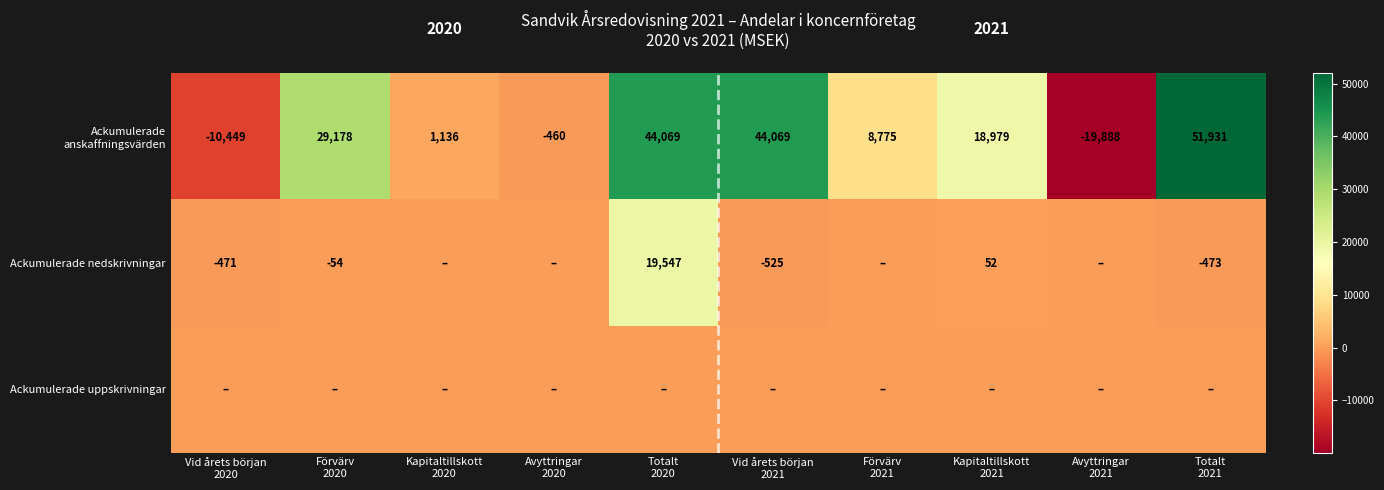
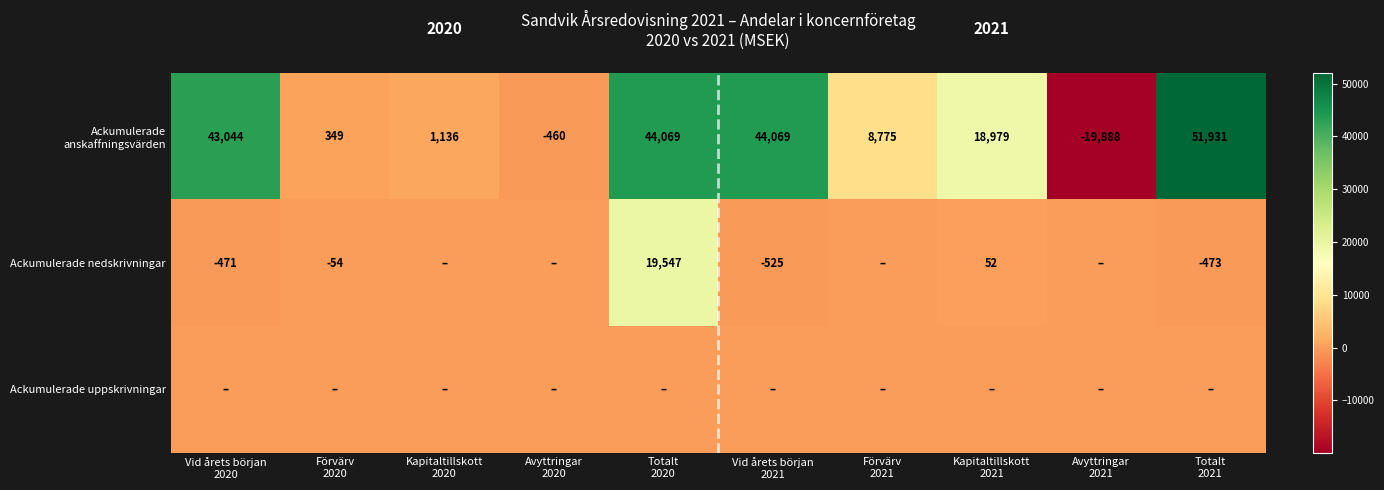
Ackumulerade anskaffningsvärden, Vid årets början 2020: -10,449 -> 43,044
Ackumulerade anskaffningsvärden, Förvärv 2020: 29,178 -> 349
